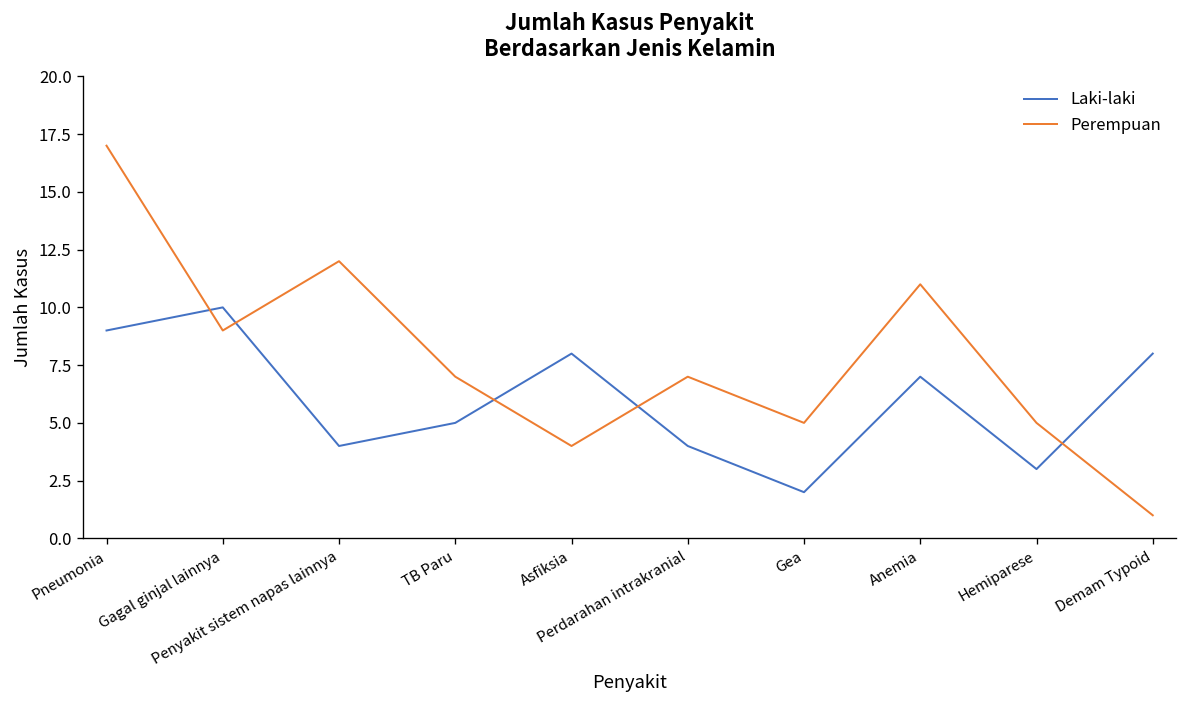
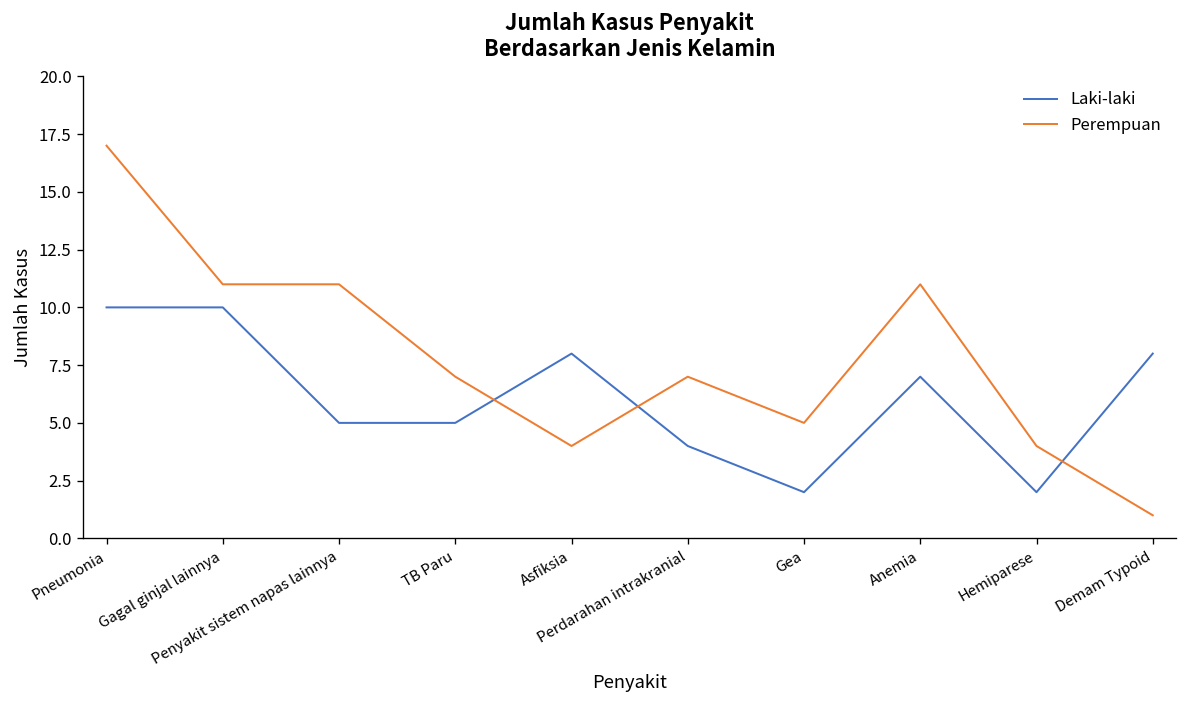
Laki-laki, Pneumonia: 9 -> 10
Perempuan, Gagal ginjal lainnya: 9 -> 11
Laki-laki, Penyakit sistem napas lainnya: 4 -> 5
Perempuan, Penyakit sistem napas lainnya: 12 -> 11
Laki-laki, Hemiparese: 3 -> 2
Perempuan, Hemiparese: 5 -> 4
